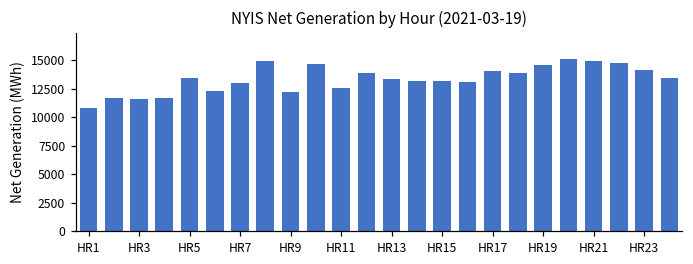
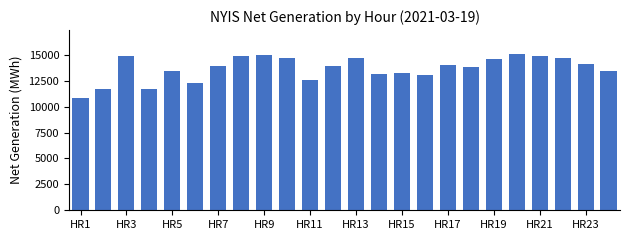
HR3: 11600 -> 14900
HR7: 13000 -> 13900
HR9: 12200 -> 15000
HR13: 13400 -> 14700
